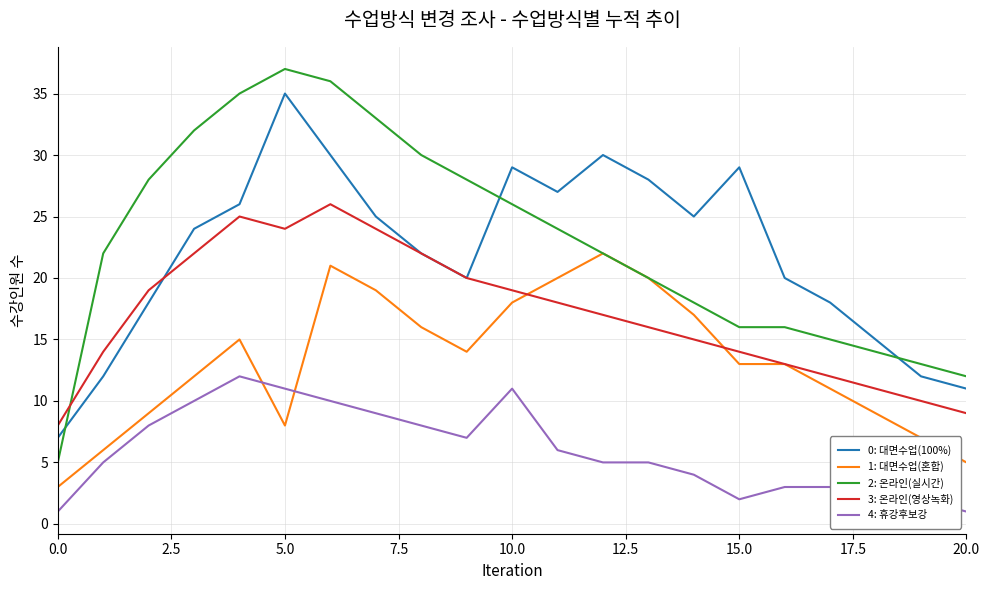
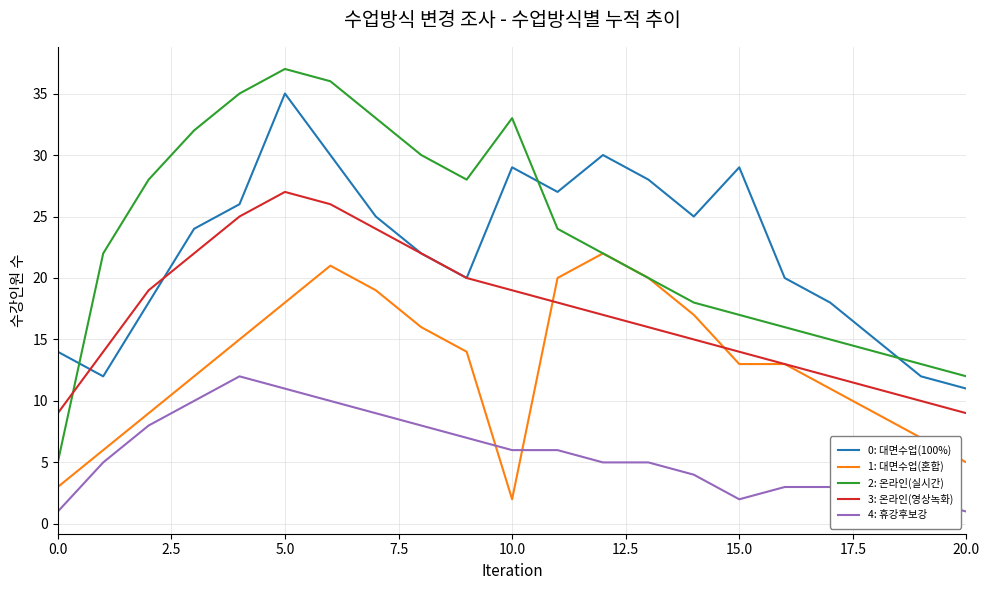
0: 대면수업(100%), 0.0: 7 -> 14
3: 온라인(영상녹화), 0.0: 8 -> 9
1: 대면수업(혼합), 5.0: 8 -> 18
3: 온라인(영상녹화), 5.0: 24 -> 27
1: 대면수업(혼합), 10.0: 18 -> 2
2: 온라인(실시간), 10.0: 26 -> 33
4: 휴강후보강, 10.0: 11 -> 6
2: 온라인(실시간), 15.0: 16 -> 17
